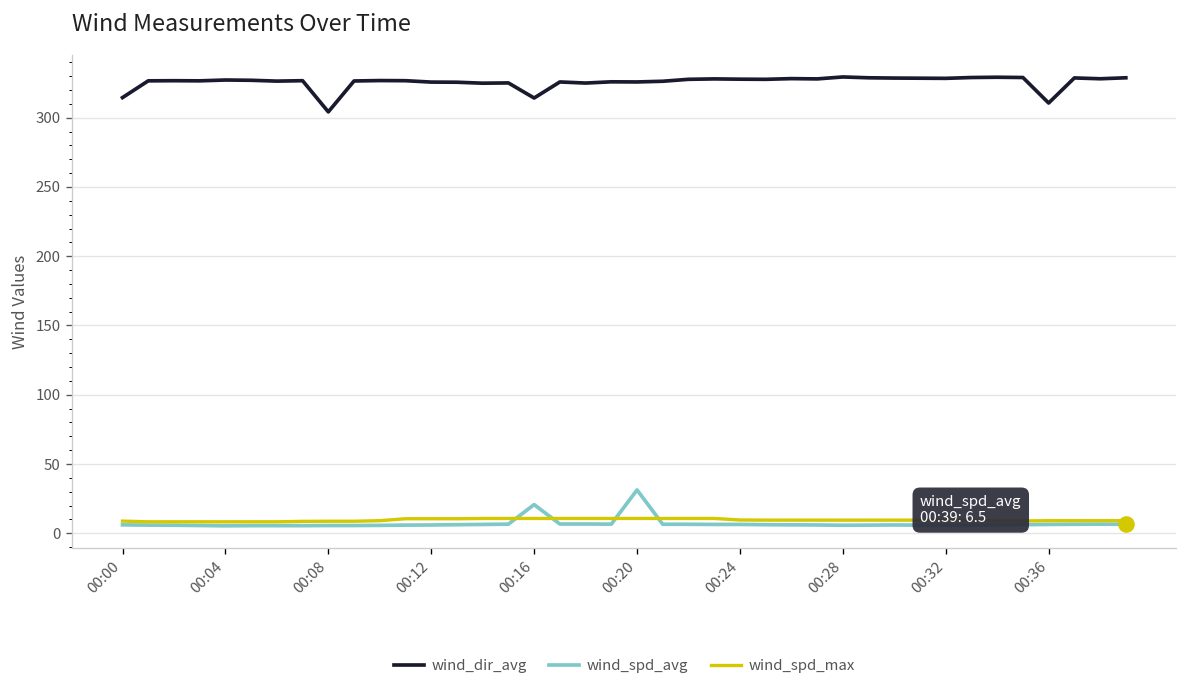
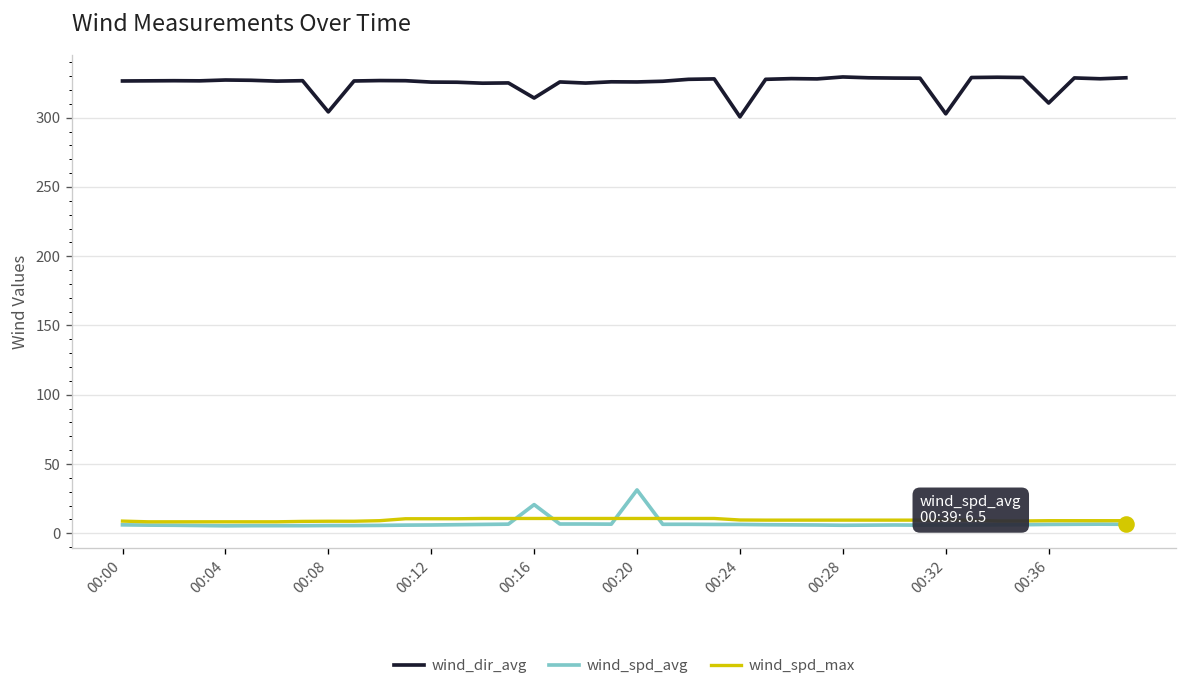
wind_dir_avg, 00:00: 315 -> 327
wind_dir_avg, 00:24: 328 -> 301
wind_dir_avg, 00:32: 328 -> 303
